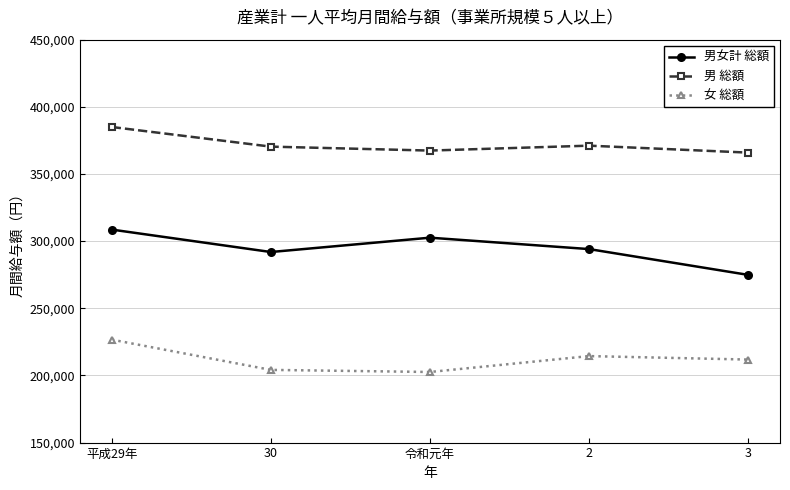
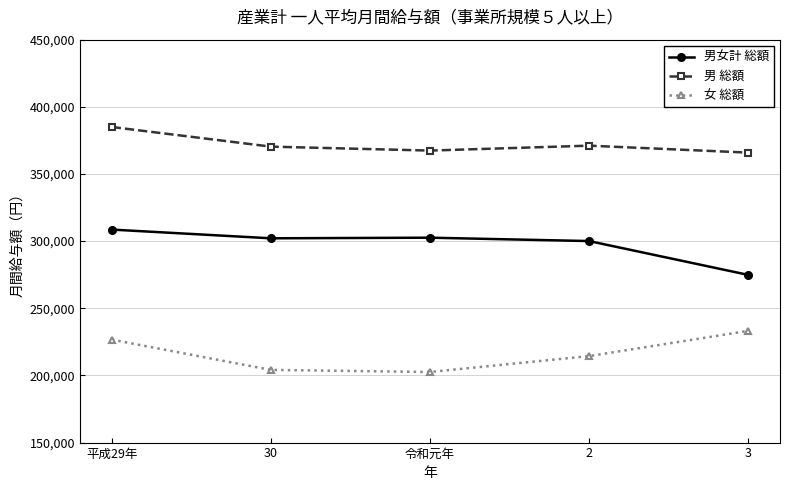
男女計 総額, 30: 292,000 -> 302,000
男女計 総額, 2: 294,000 -> 300,000
女 総額, 3: 212,000 -> 233,000
